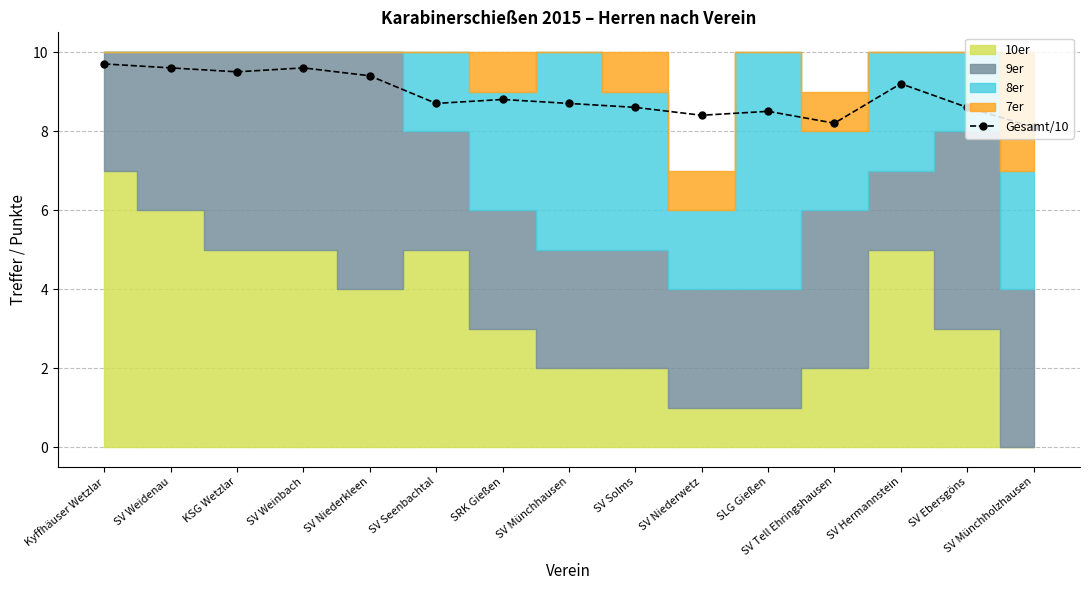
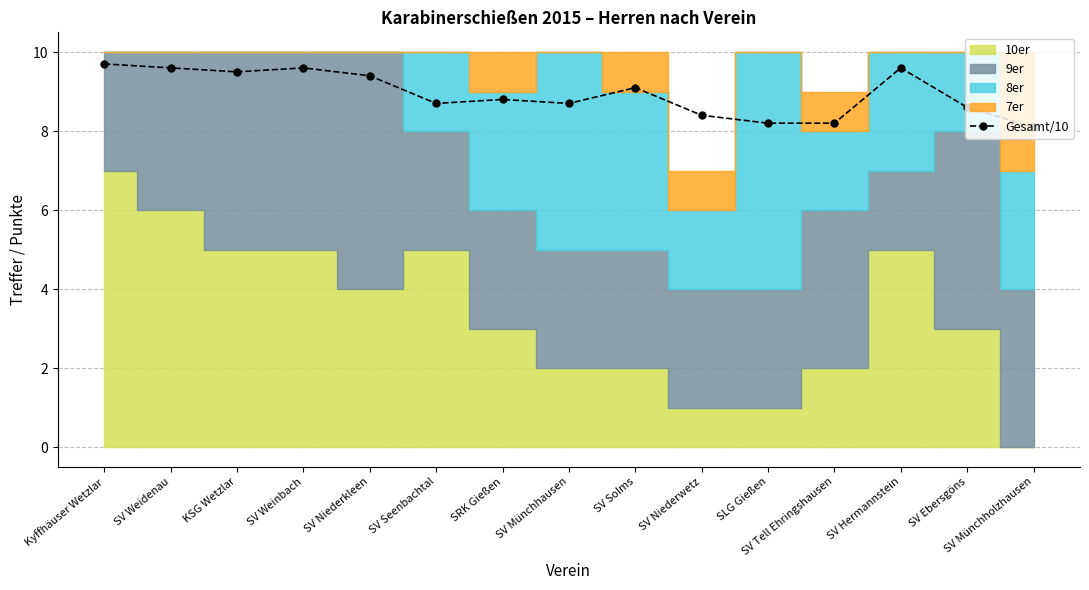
Gesamt/10, SV Solms: 8.6 -> 9.1
Gesamt/10, SLG Gießen: 8.5 -> 8.2
Gesamt/10, SV Hermannstein: 9.2 -> 9.6
